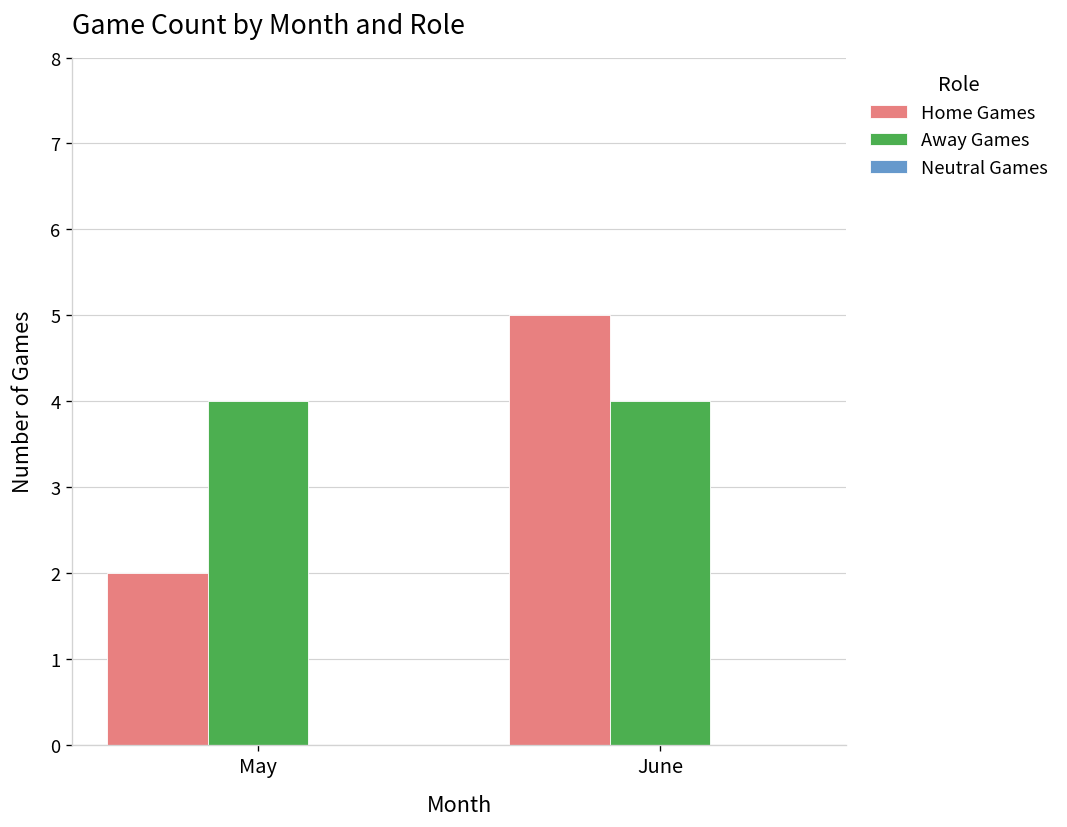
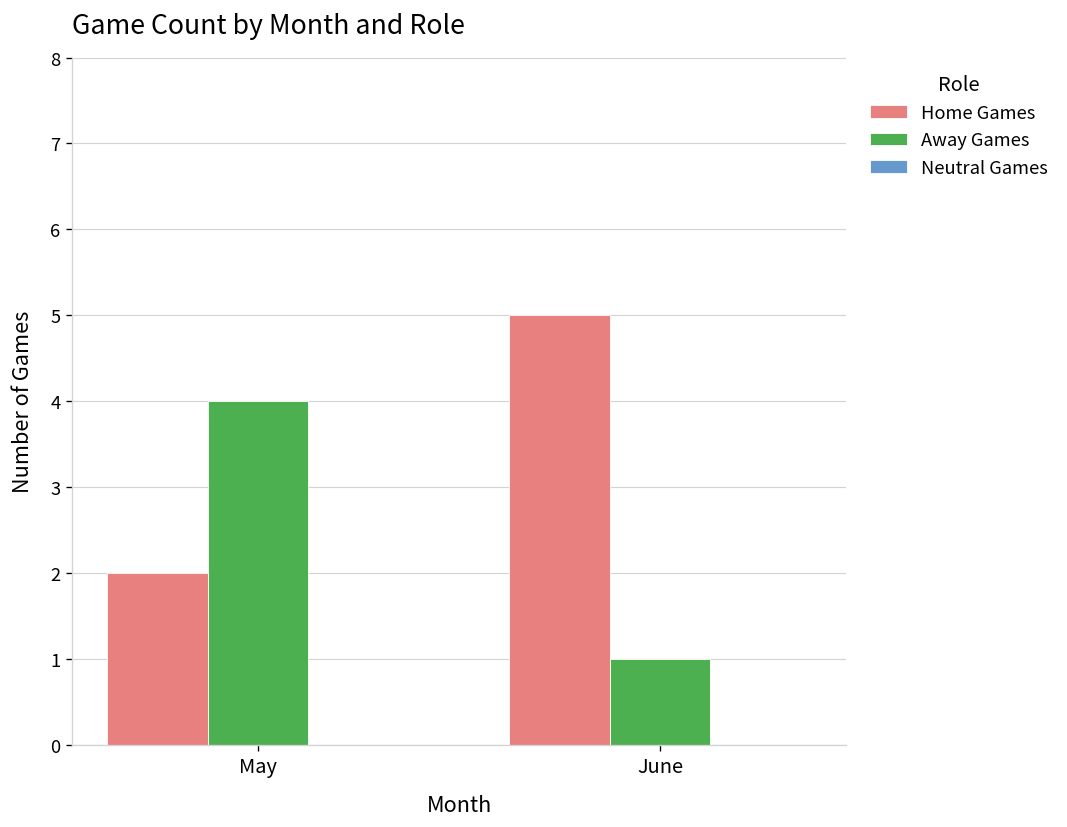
Away Games, June: 4 -> 1
